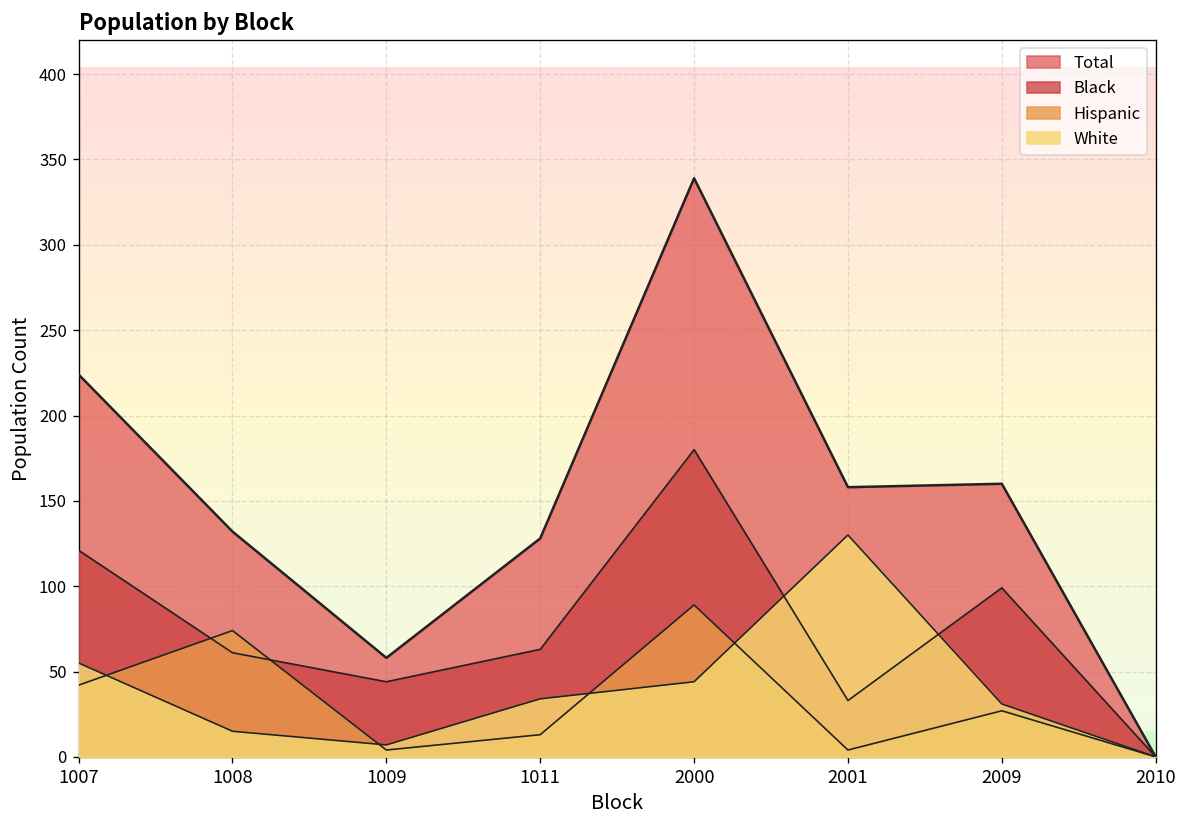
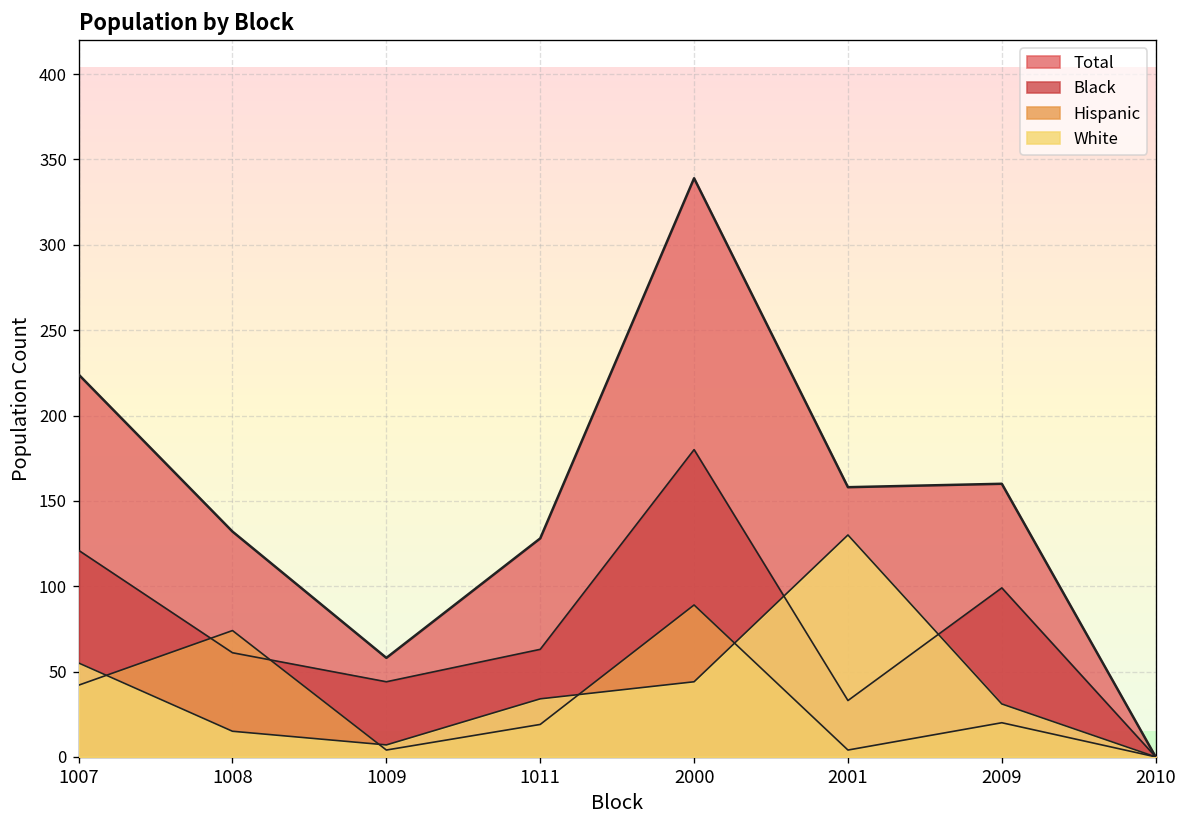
Hispanic, 1011: 13 -> 19
Hispanic, 2009: 27 -> 20
